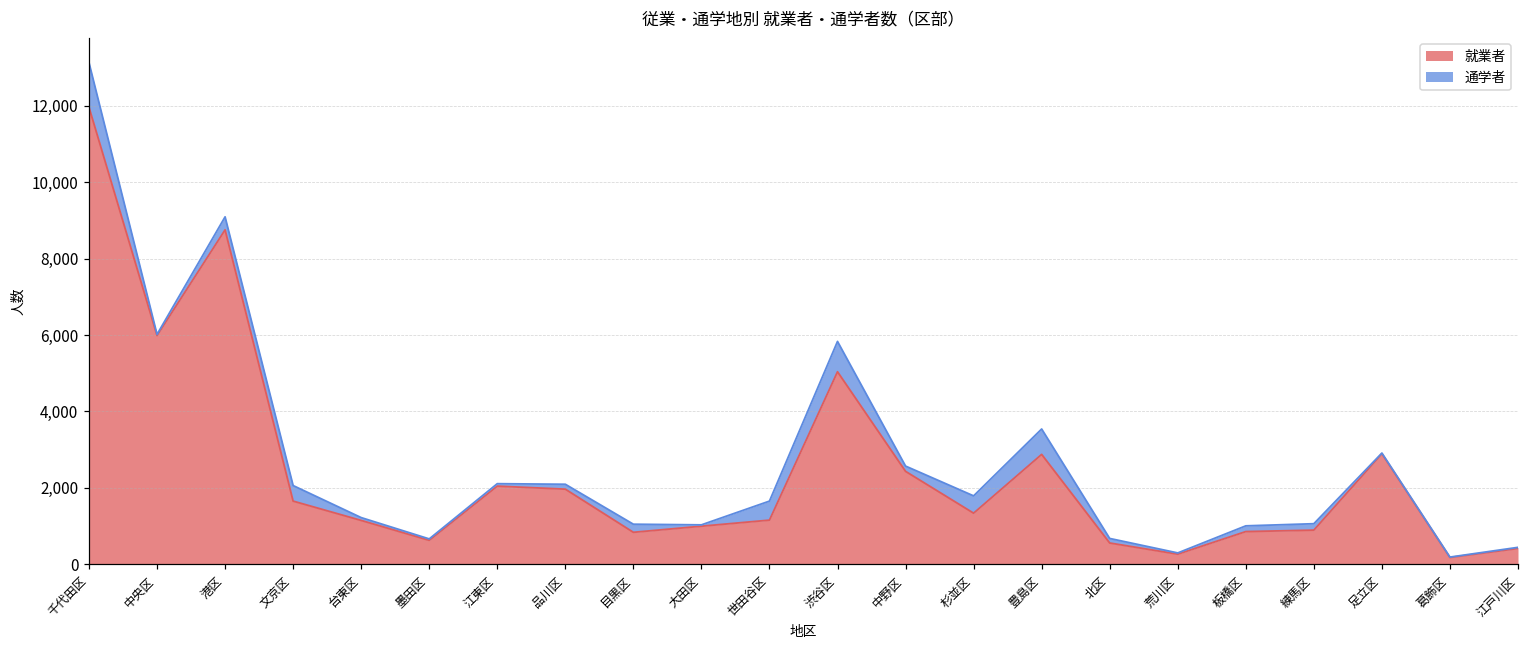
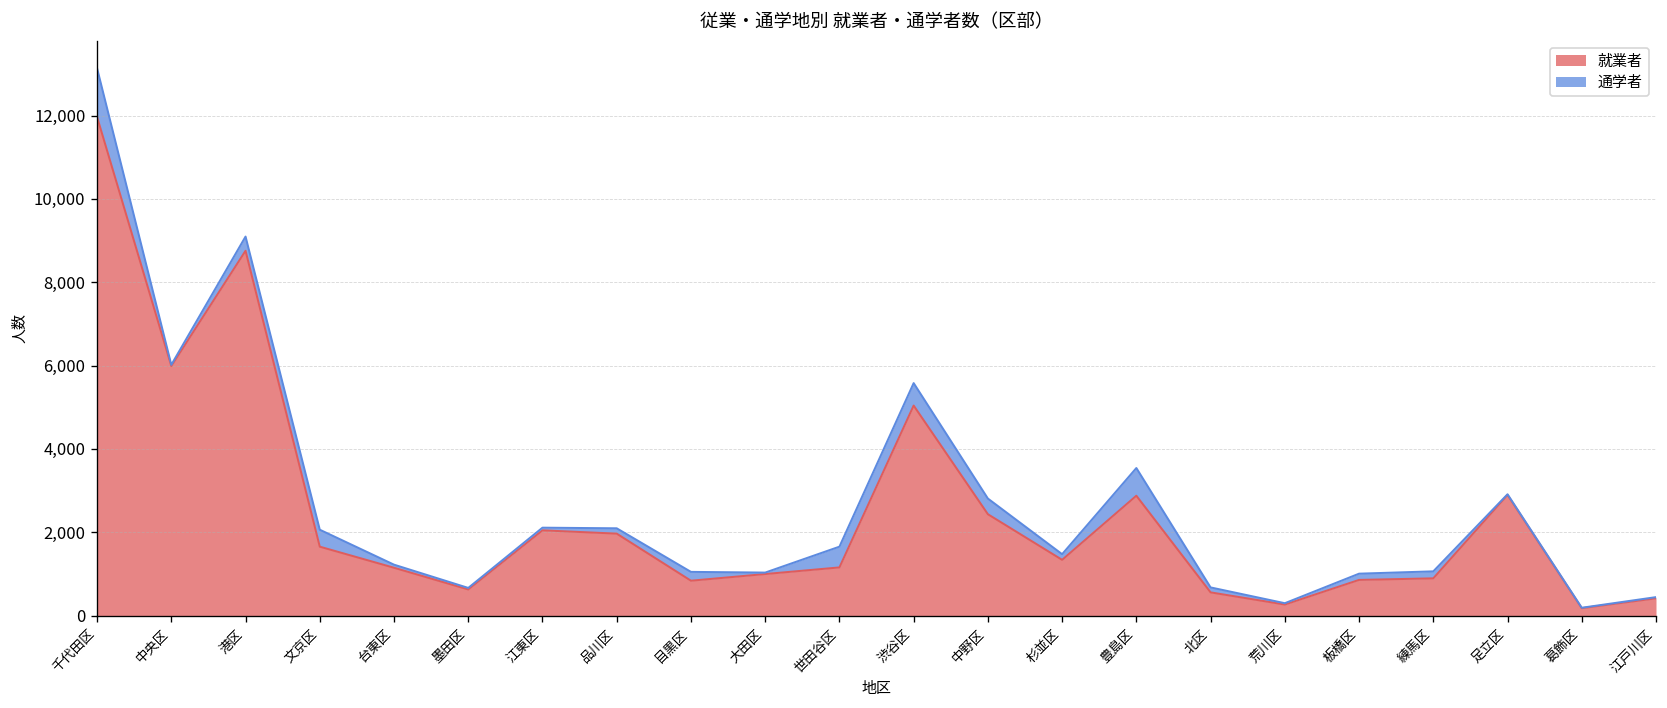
通学者, 渋谷区: 800 -> 500
通学者, 中野区: 100 -> 400
通学者, 杉並区: 500 -> 100
